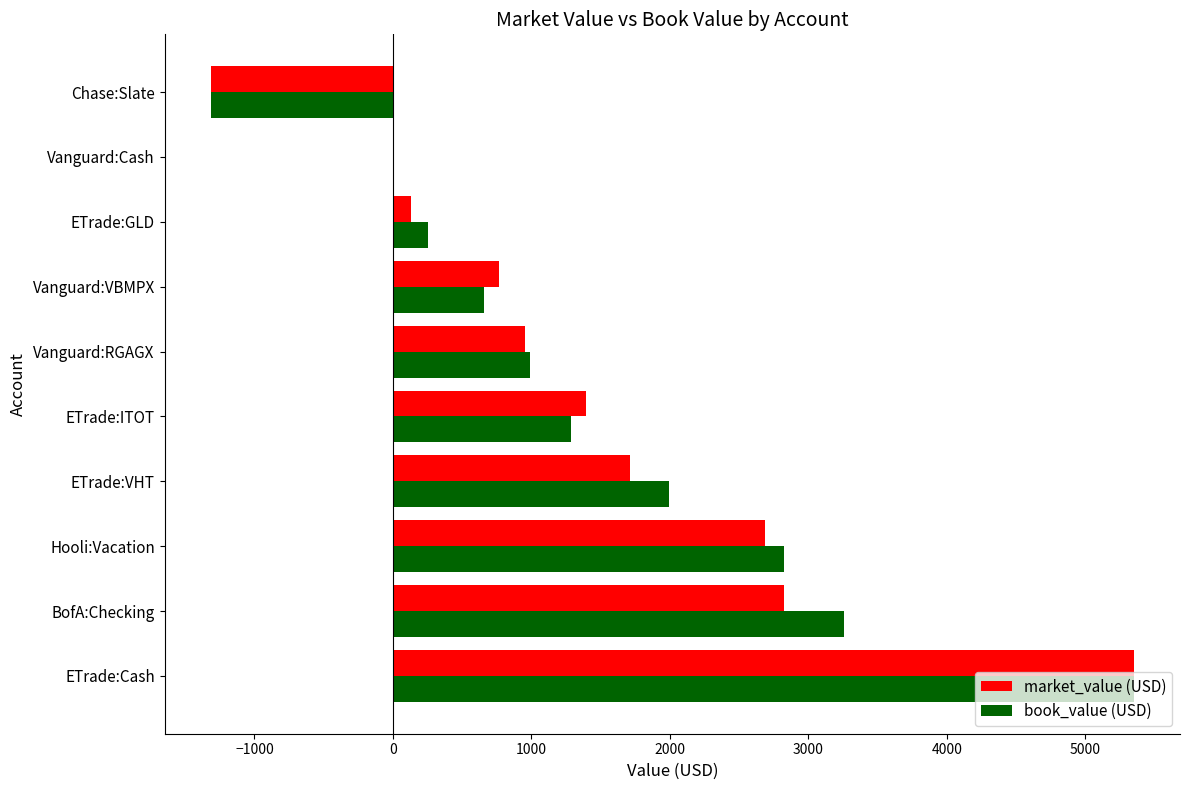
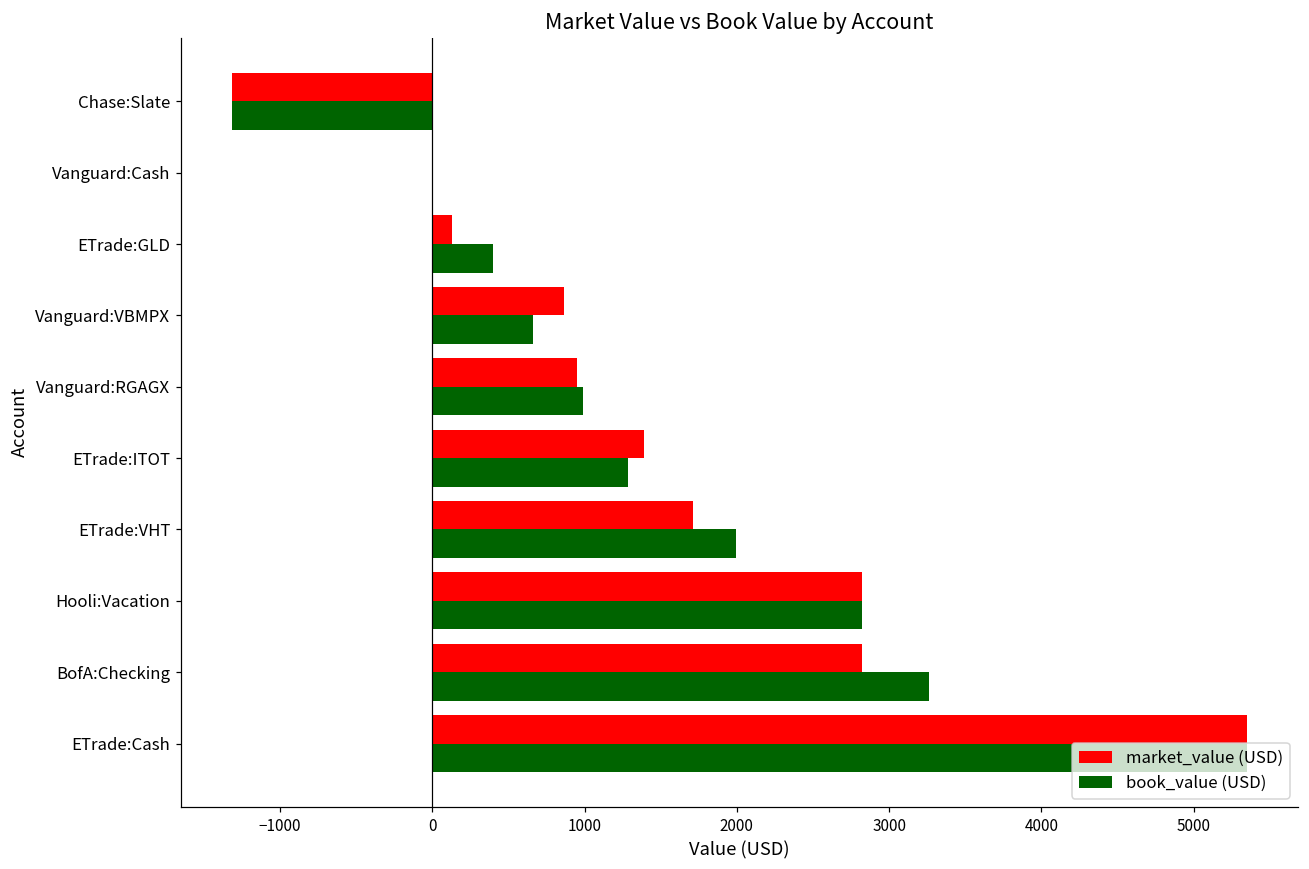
book_value (USD), ETrade:GLD: 250 -> 400
market_value (USD), Vanguard:VBMPX: 770 -> 860
market_value (USD), Hooli:Vacation: 2680 -> 2820
